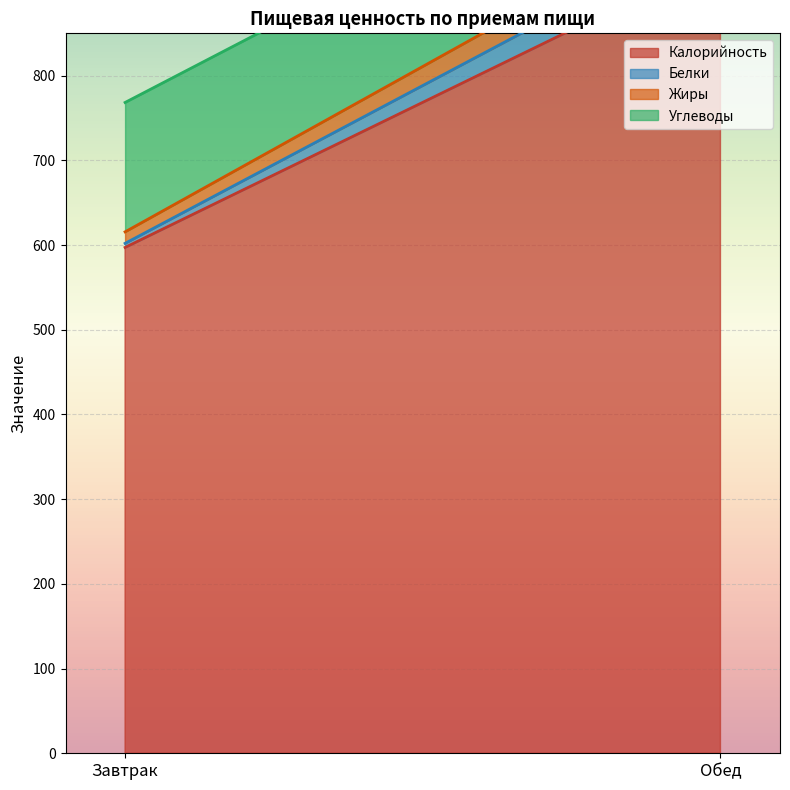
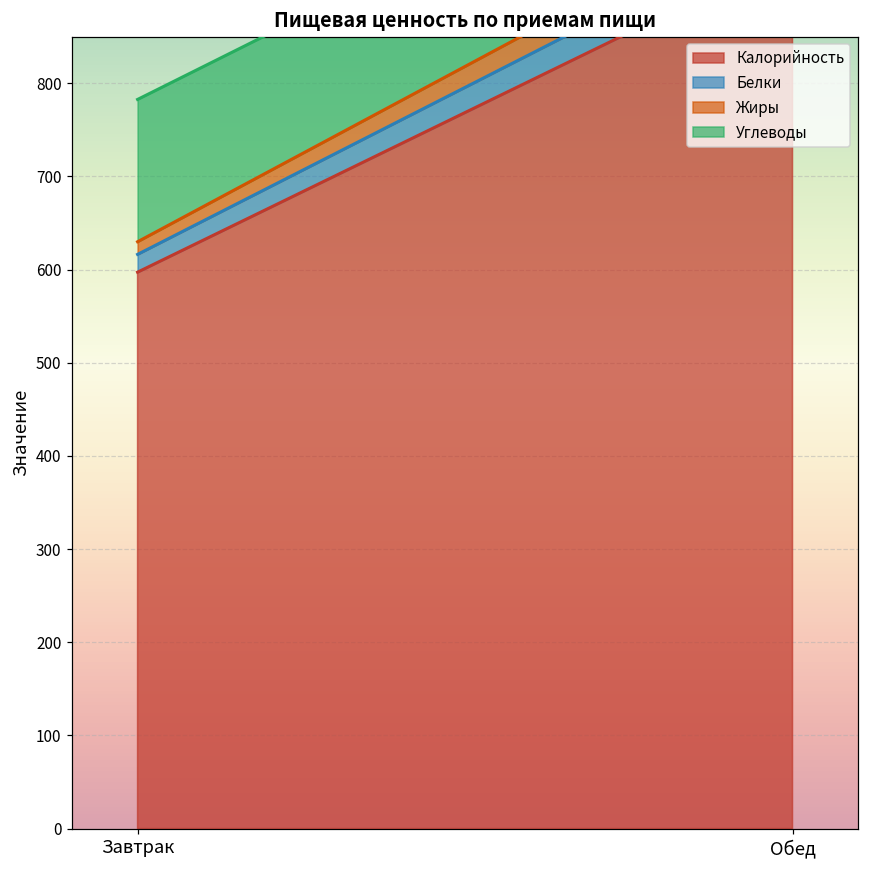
Белки, Завтрак: 0 -> 20
